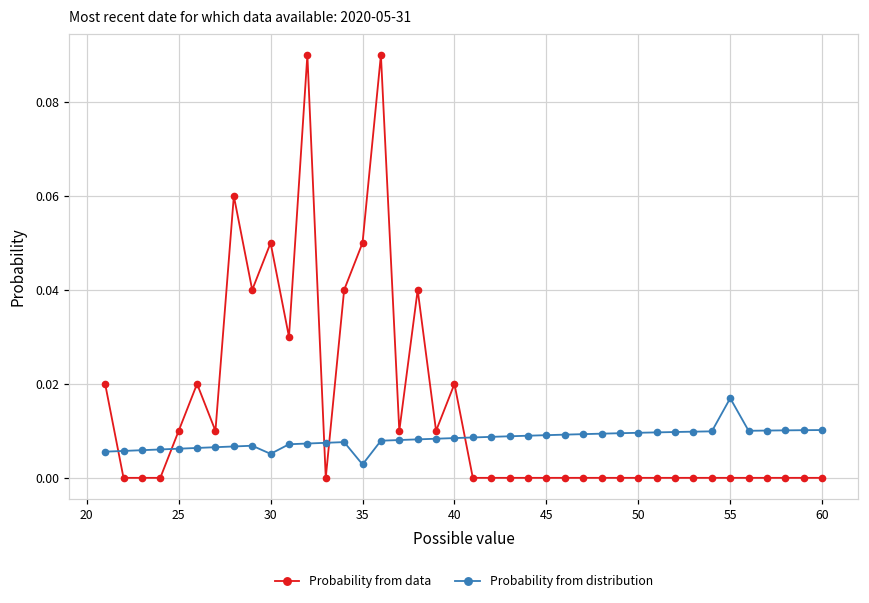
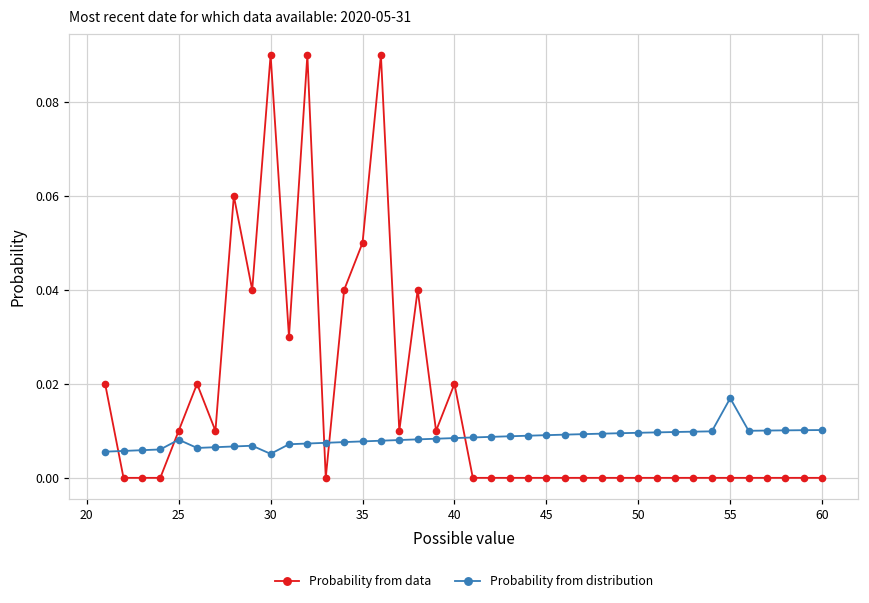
Probability from distribution, 25: 0.006 -> 0.008
Probability from data, 30: 0.05 -> 0.09
Probability from distribution, 35: 0.003 -> 0.008
